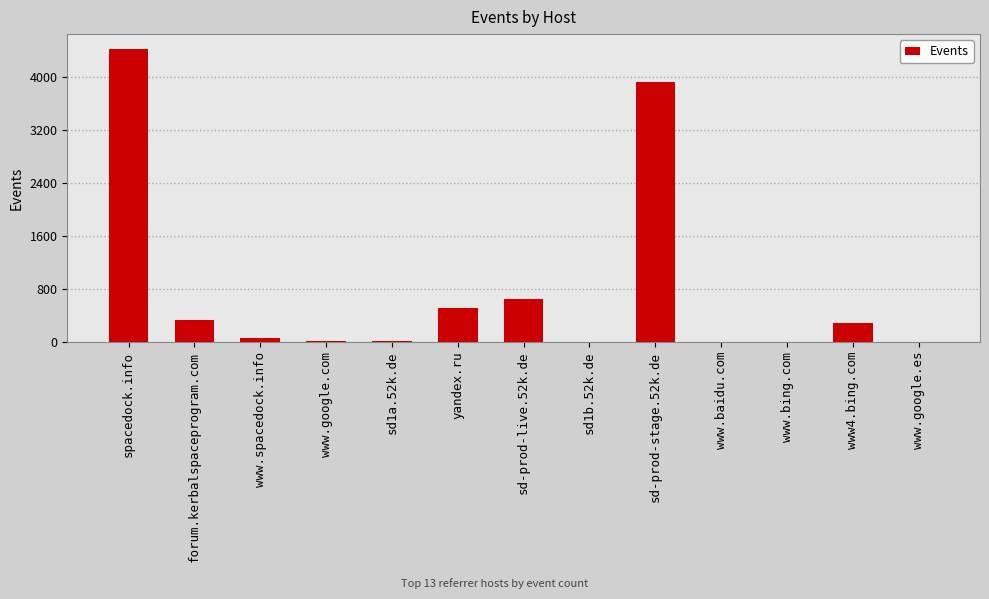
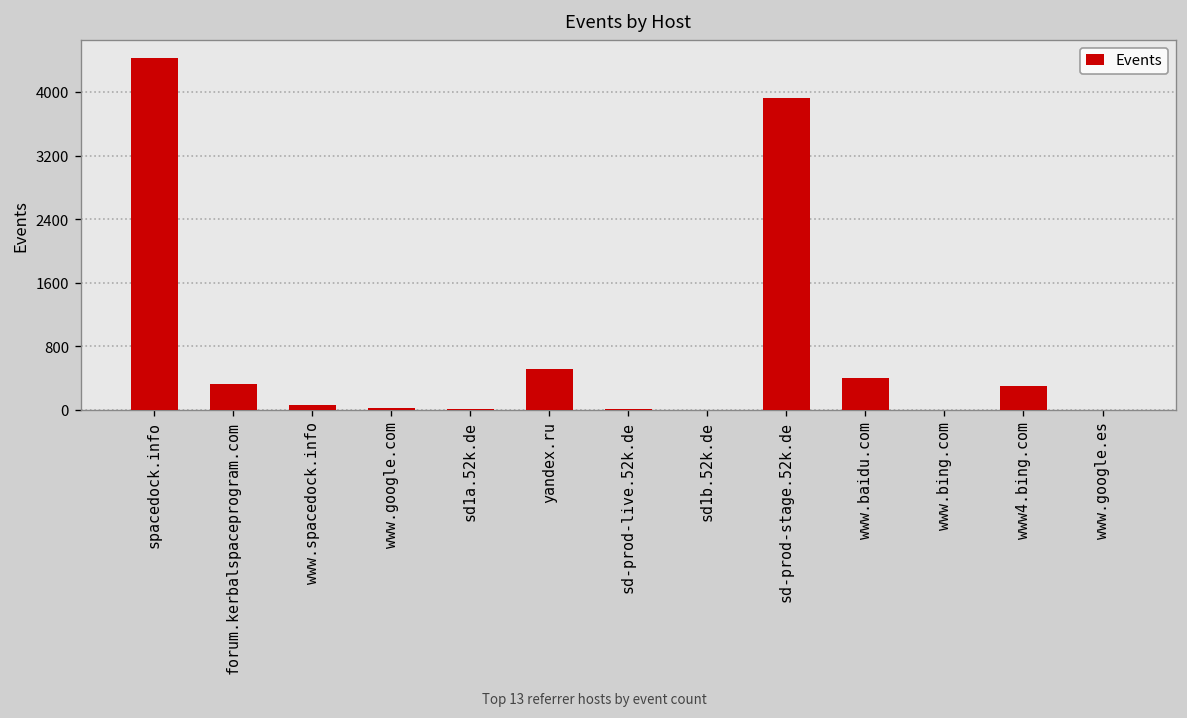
sd-prod-live.52k.de: 700 -> 0
www.baidu.com: 0 -> 400
